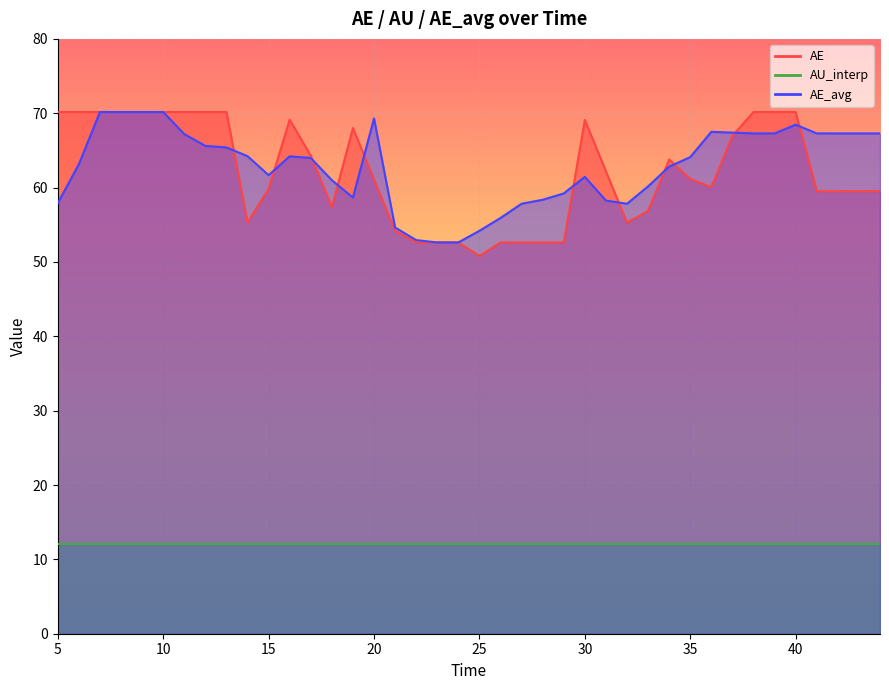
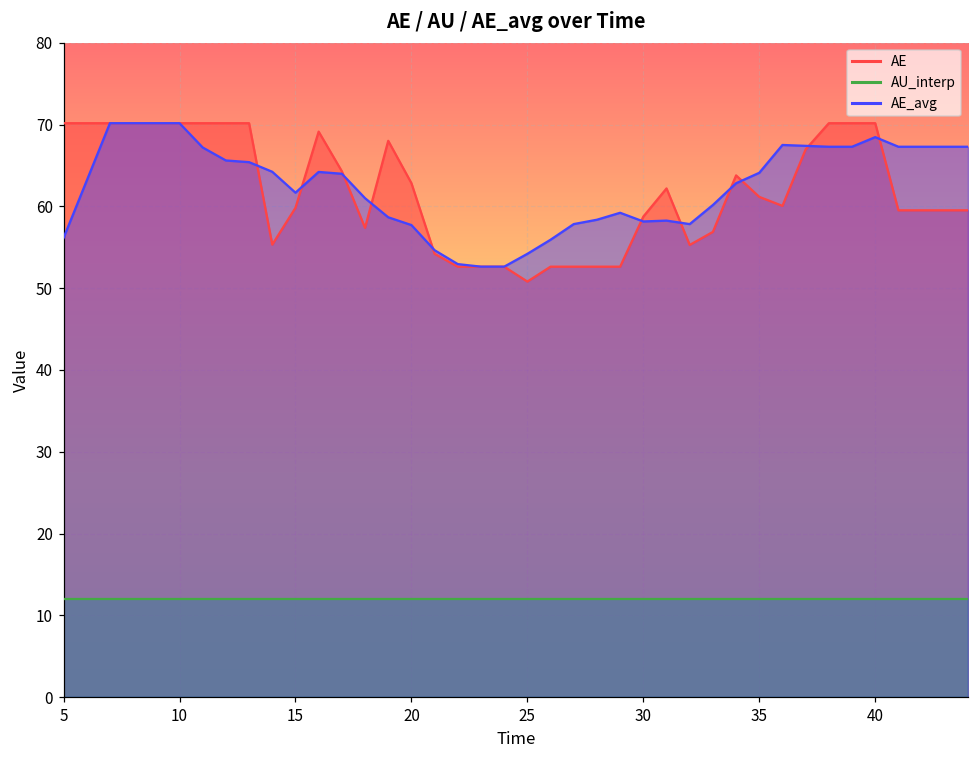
AE_avg, 5: 58 -> 56
AE, 20: 61 -> 63
AE_avg, 20: 69 -> 58
AE, 30: 69 -> 59
AE_avg, 30: 61 -> 58
